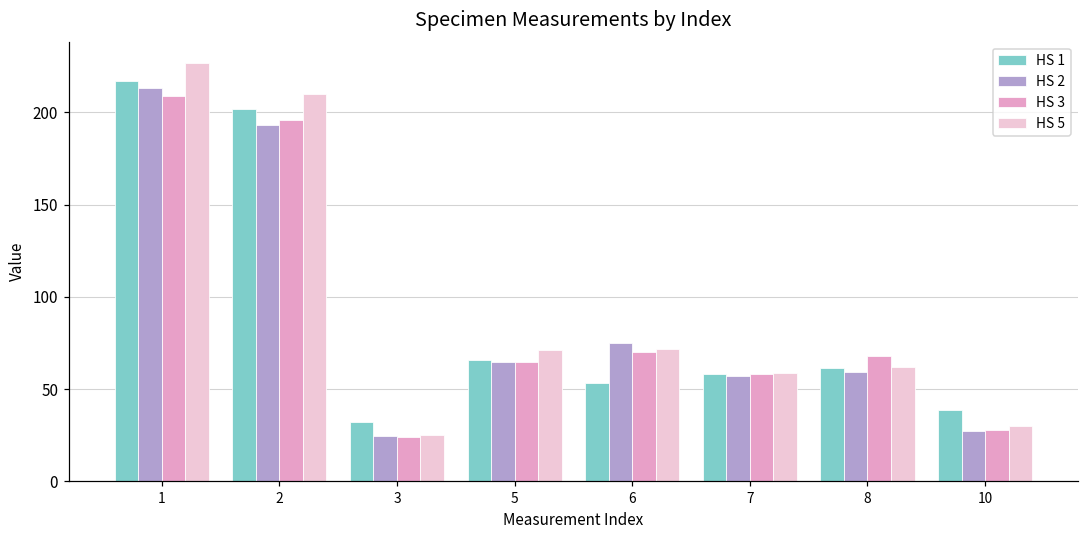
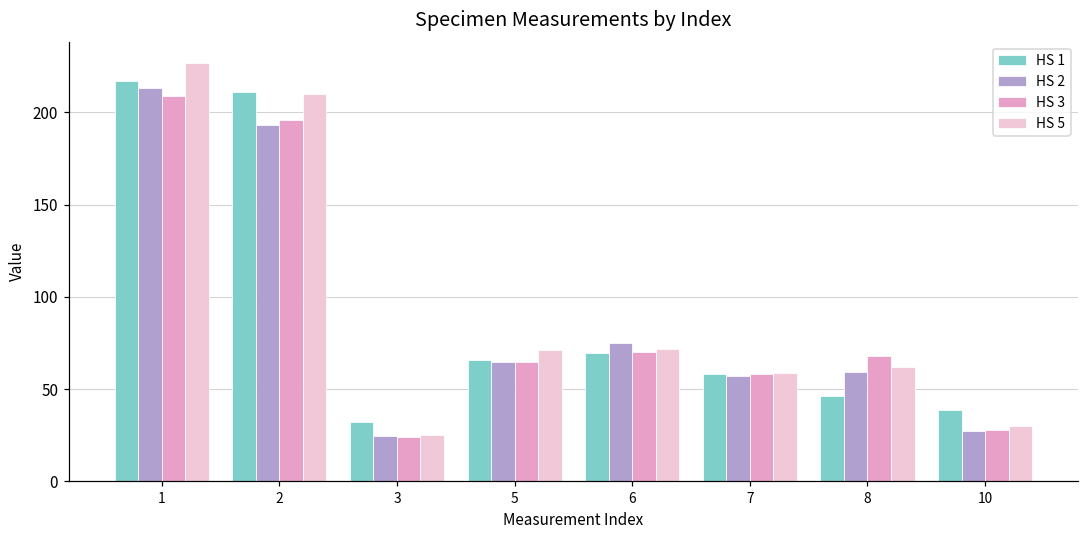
HS 1, 2: 202 -> 211
HS 1, 6: 54 -> 70
HS 1, 8: 62 -> 47
